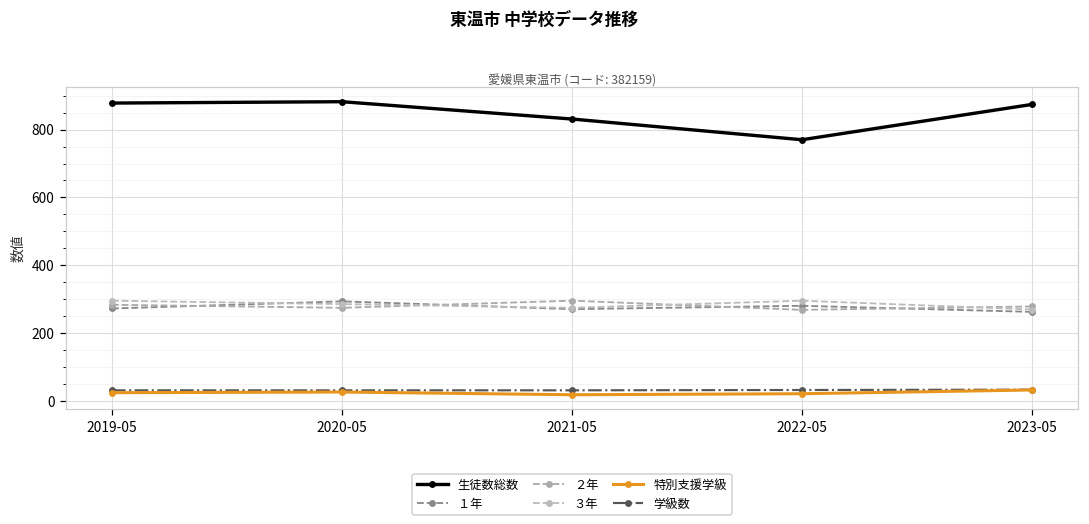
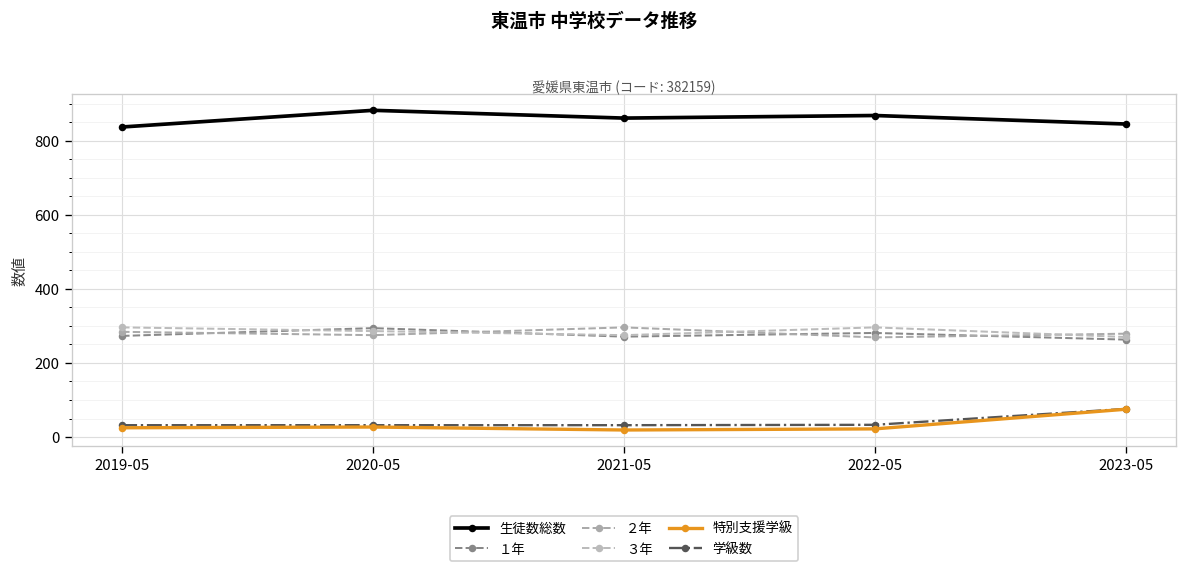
生徒数総数, 2019-05: 880 -> 840
生徒数総数, 2021-05: 830 -> 860
生徒数総数, 2022-05: 770 -> 870
生徒数総数, 2023-05: 870 -> 850
特別支援学級, 2023-05: 30 -> 80
学級数, 2023-05: 30 -> 80
